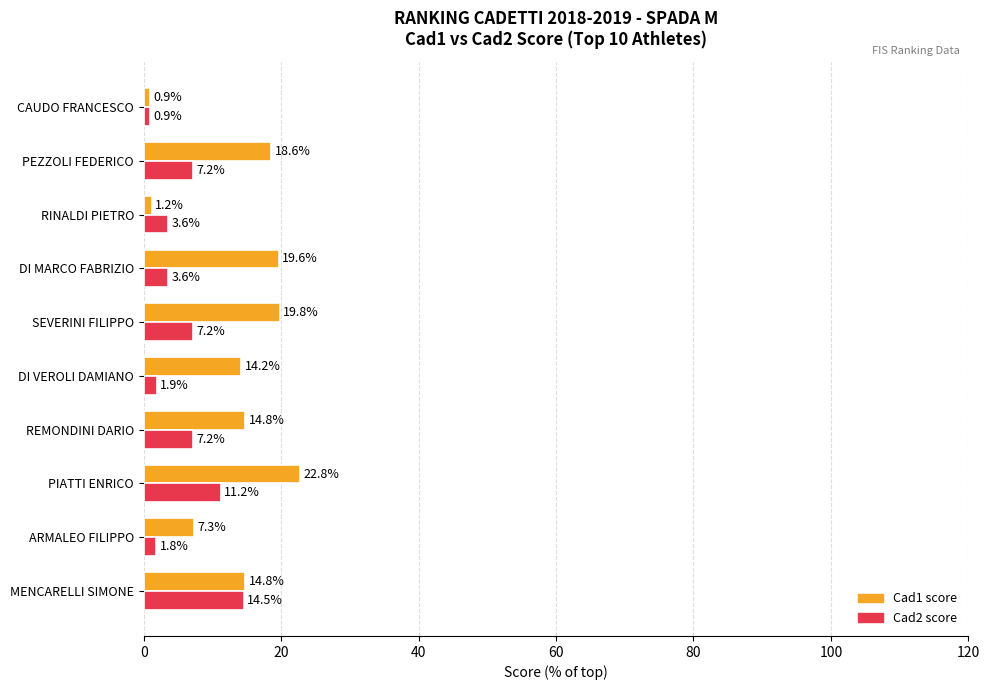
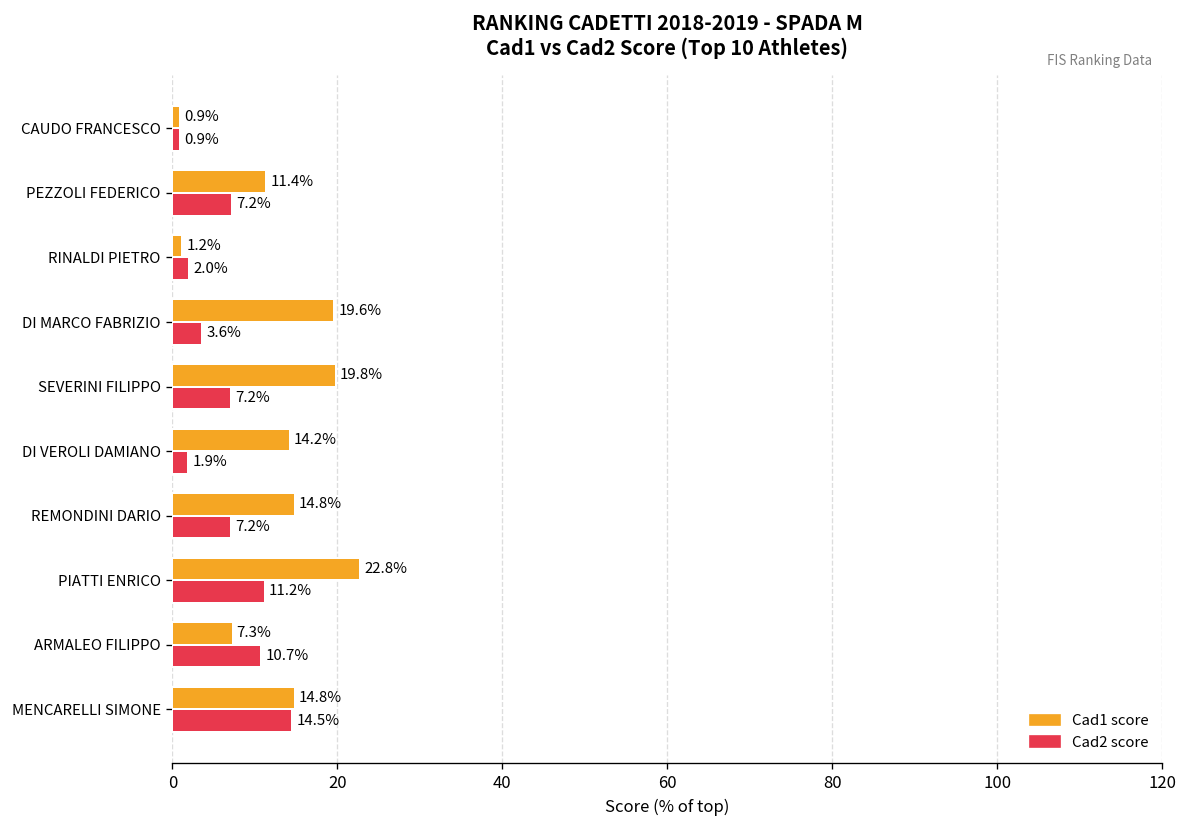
Cad1 score, PEZZOLI FEDERICO: 18.6% -> 11.4%
Cad2 score, RINALDI PIETRO: 3.6% -> 2.0%
Cad2 score, ARMALEO FILIPPO: 1.8% -> 10.7%
